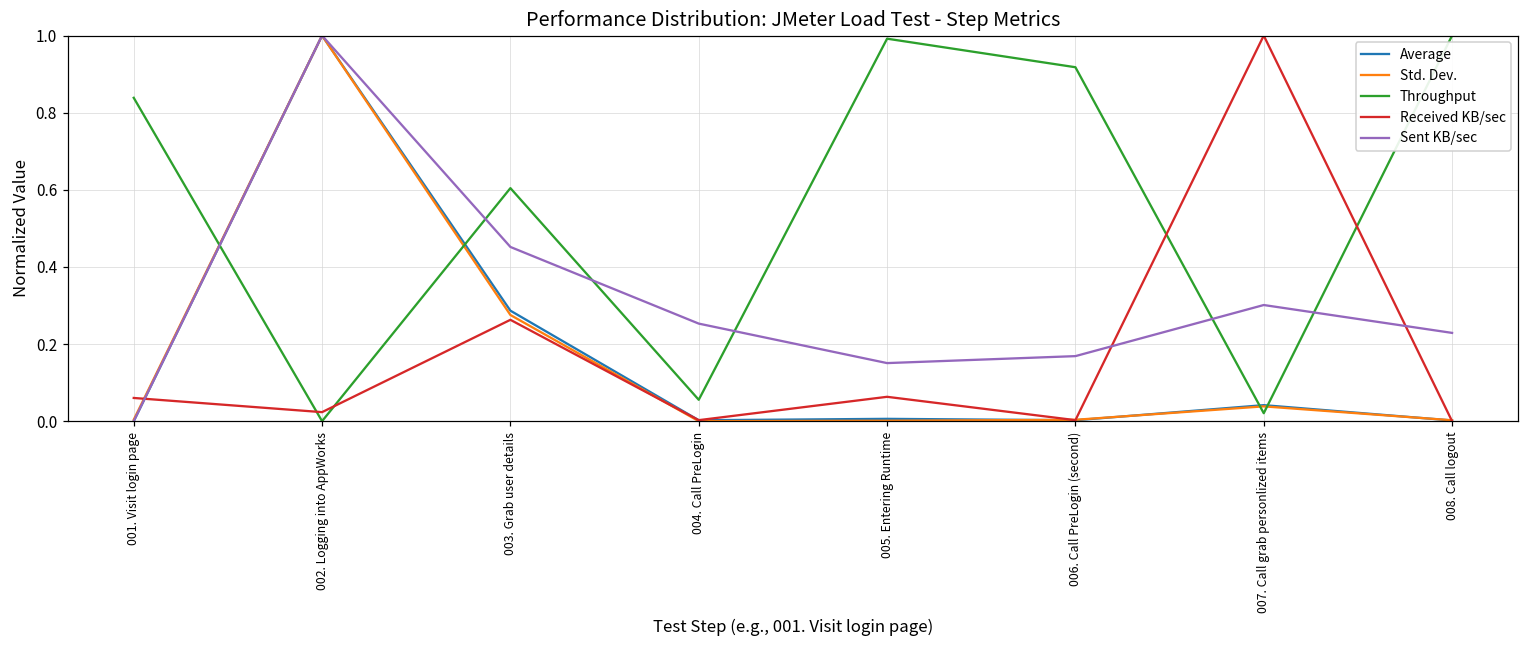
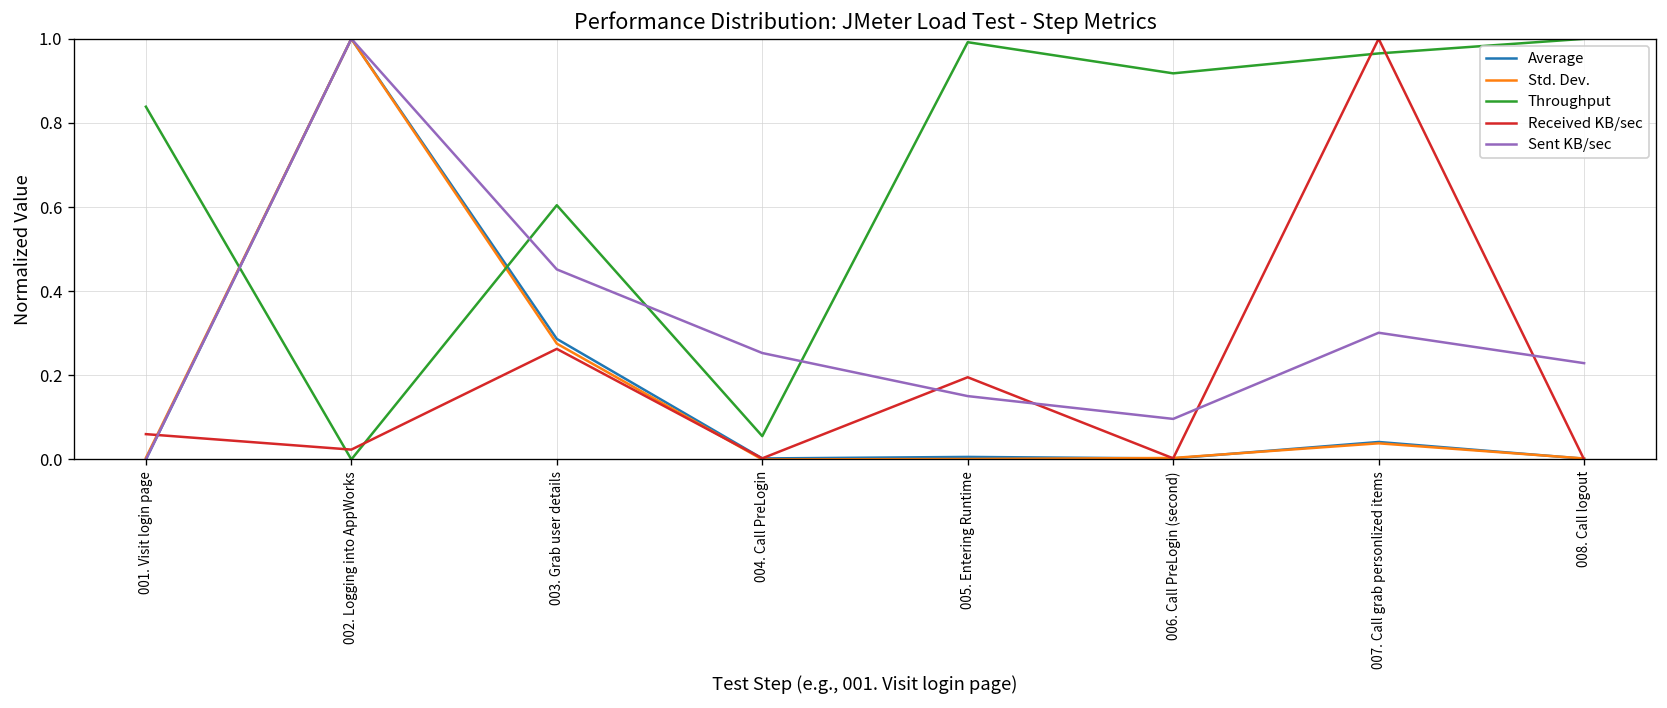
Received KB/sec, 005. Entering Runtime: 0.06 -> 0.20
Sent KB/sec, 006. Call PreLogin (second): 0.17 -> 0.10
Throughput, 007. Call grab personlized items: 0.02 -> 0.97
